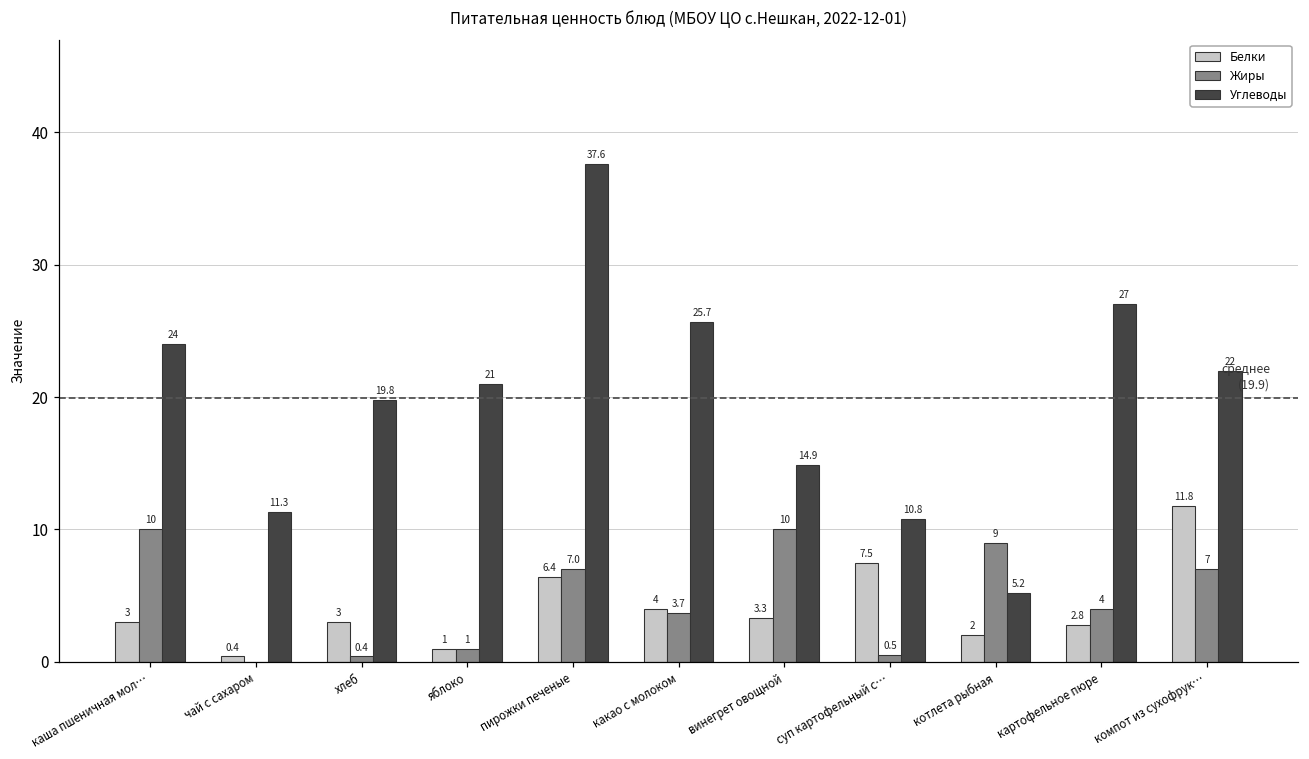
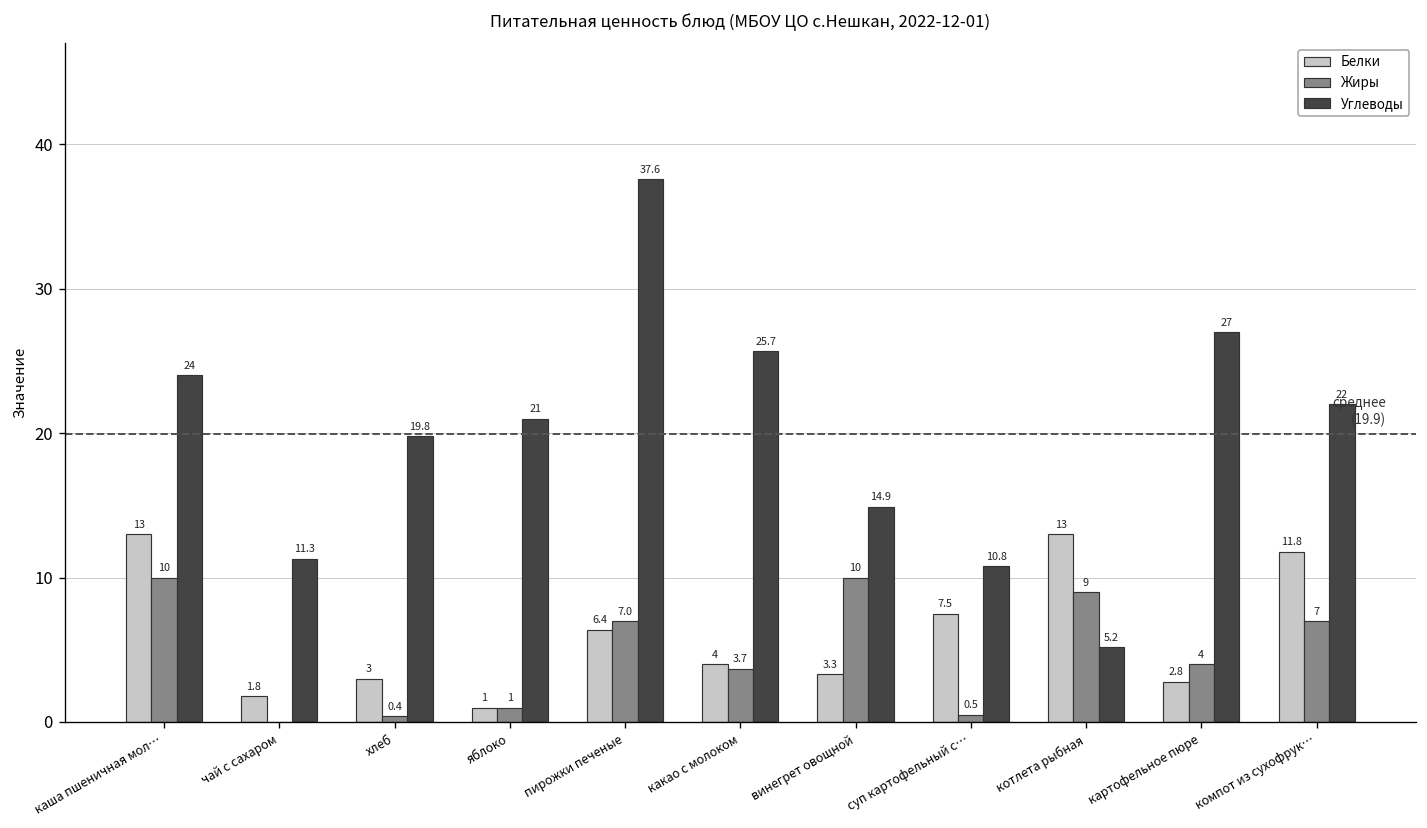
Белки, каша пшеничная мол…: 3 -> 13
Белки, чай с сахаром: 0.4 -> 1.8
Белки, котлета рыбная: 2 -> 13
